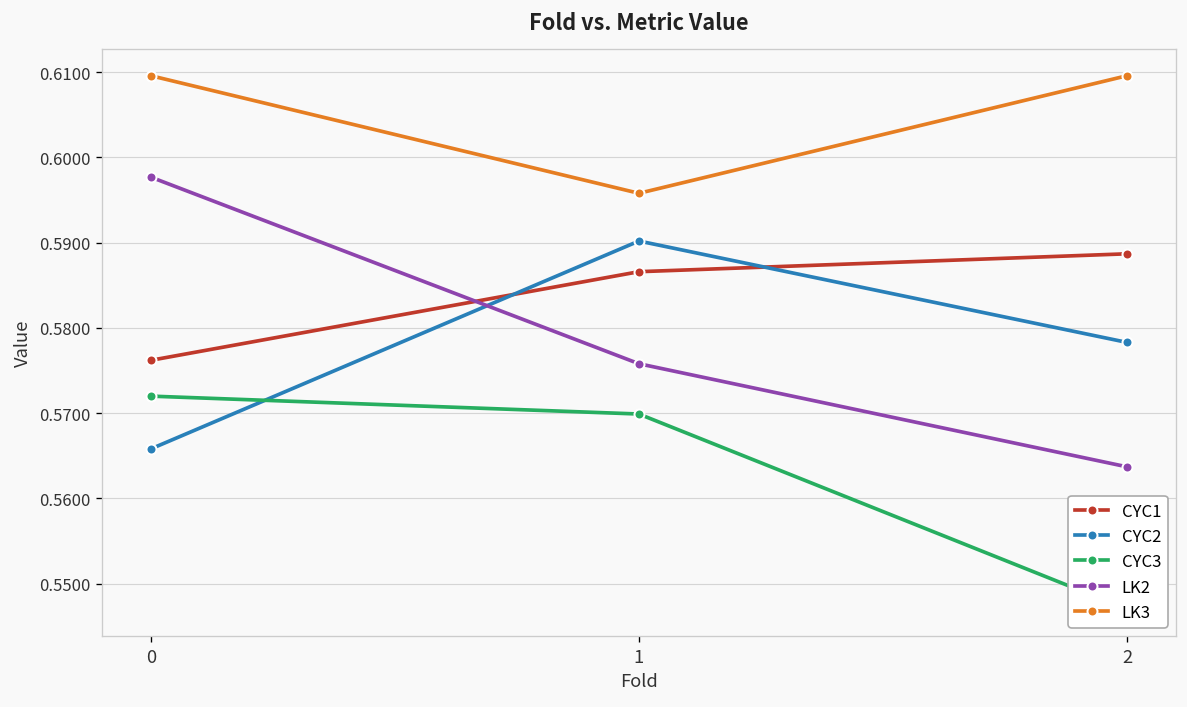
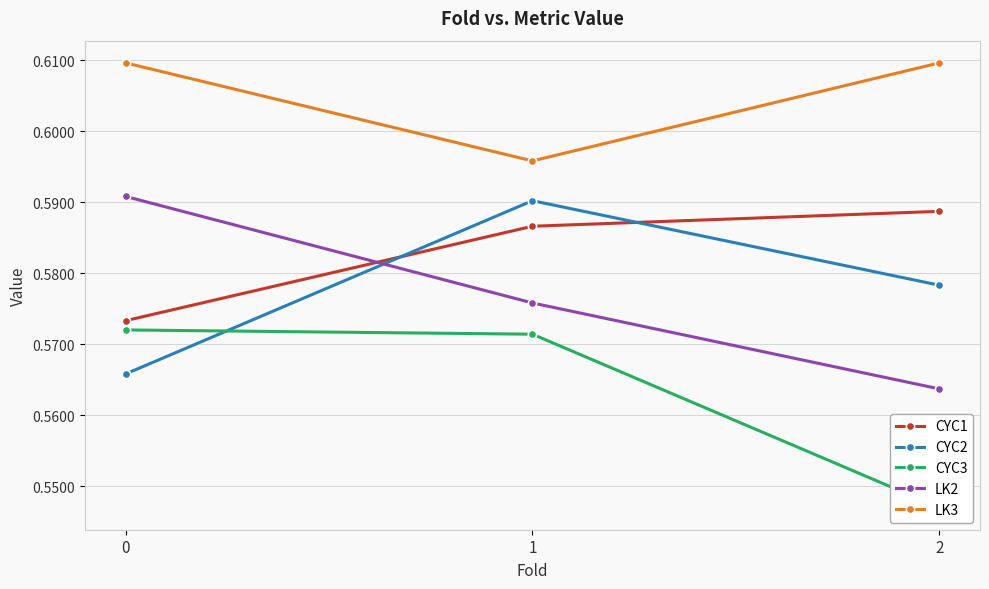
CYC1, 0: 0.576 -> 0.573
LK2, 0: 0.598 -> 0.591
CYC3, 1: 0.570 -> 0.571
